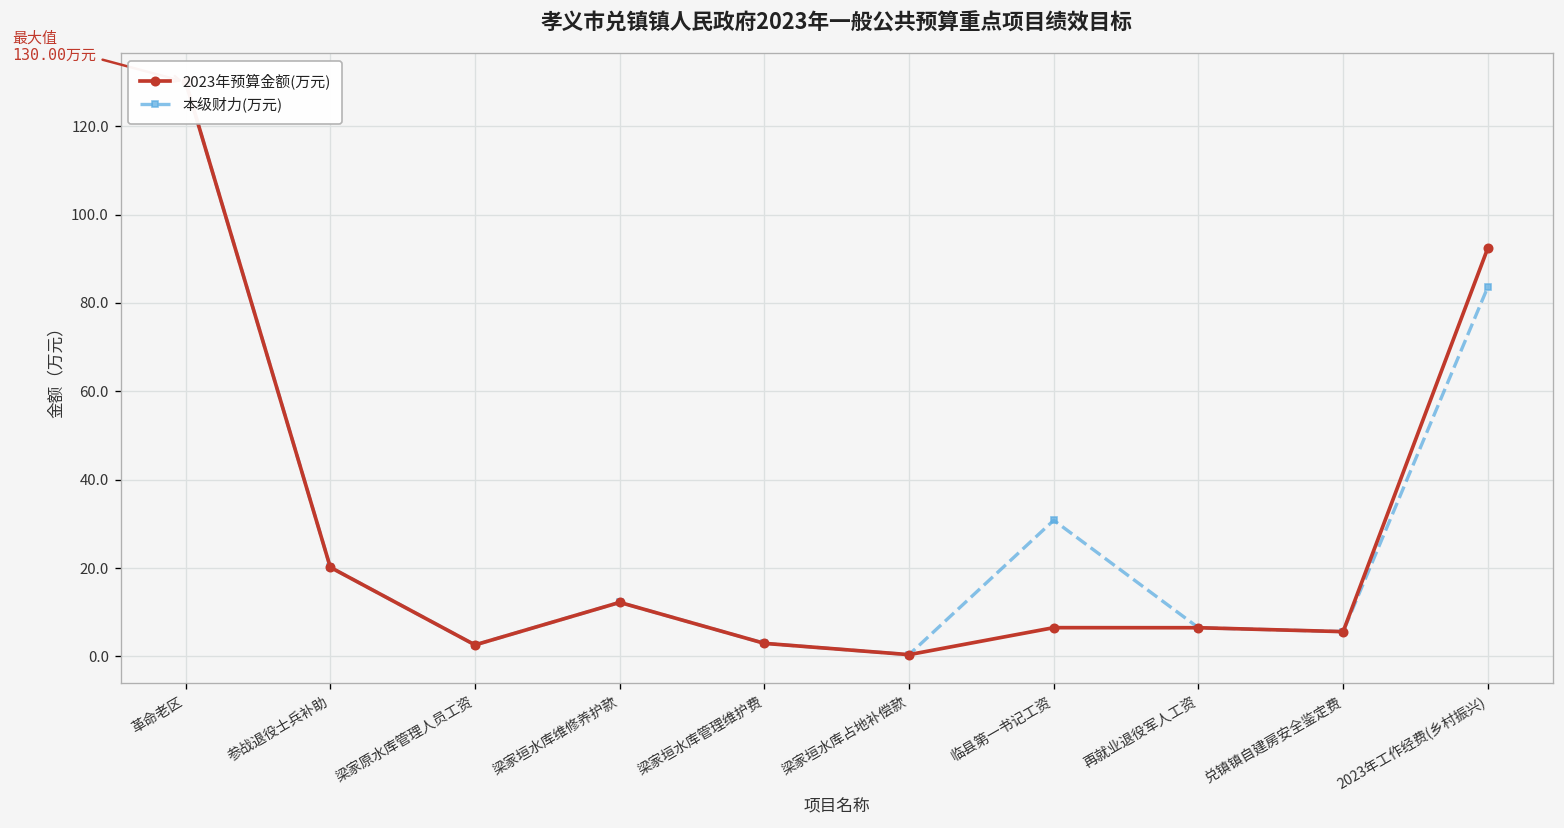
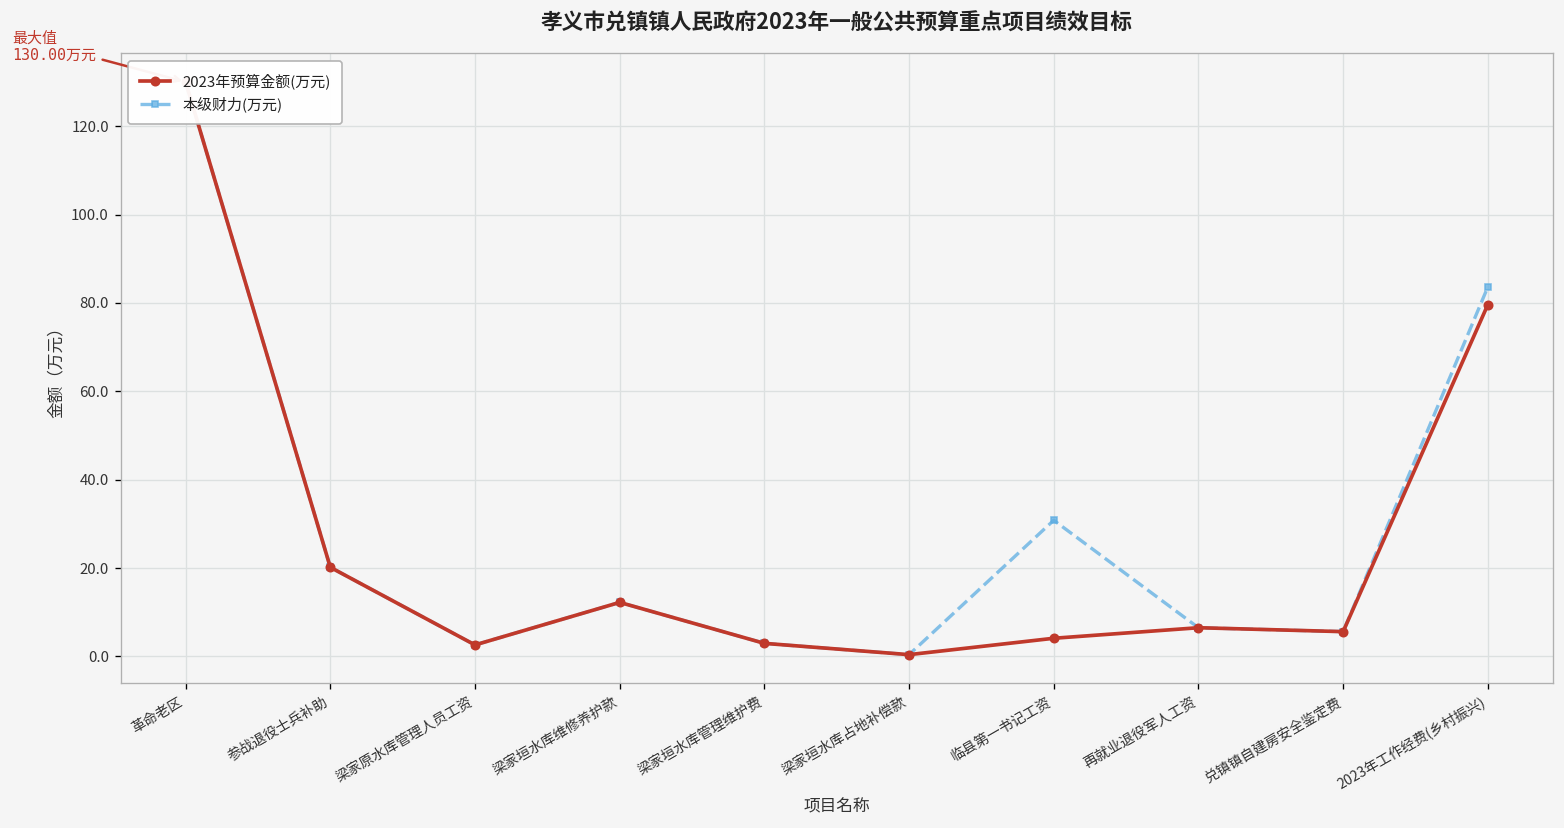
2023年预算金额(万元), 临县第一书记工资: 7 -> 4
2023年预算金额(万元), 2023年工作经费(乡村振兴): 92 -> 80
